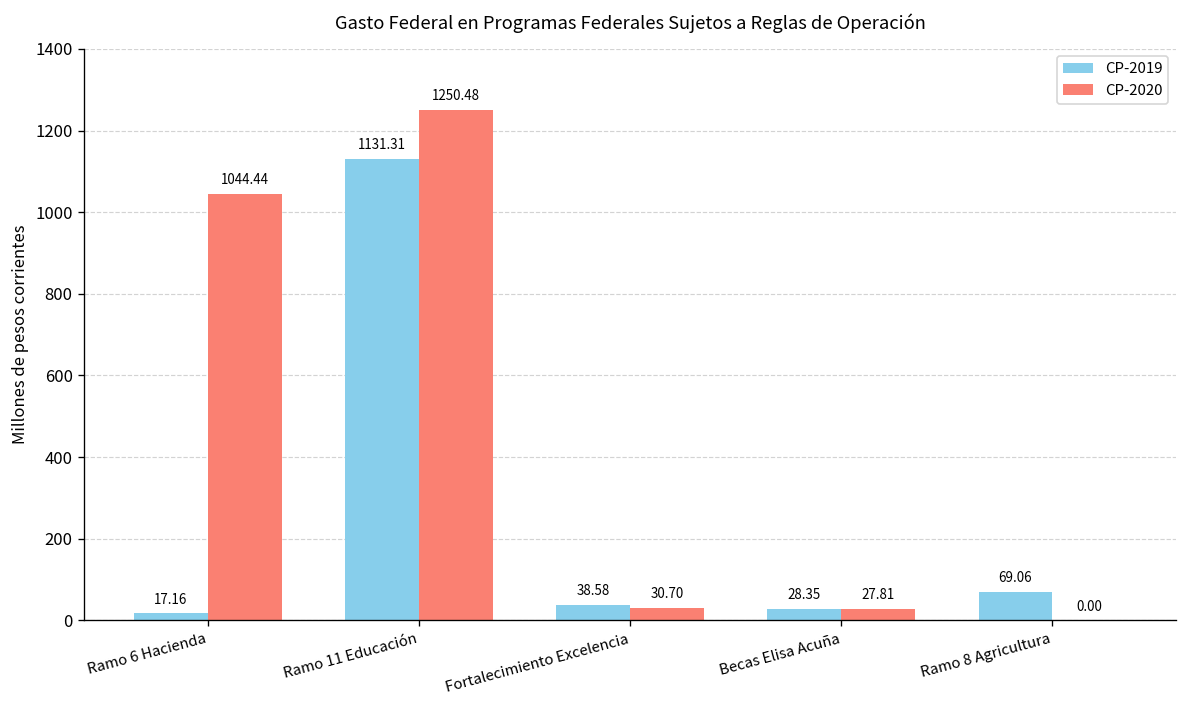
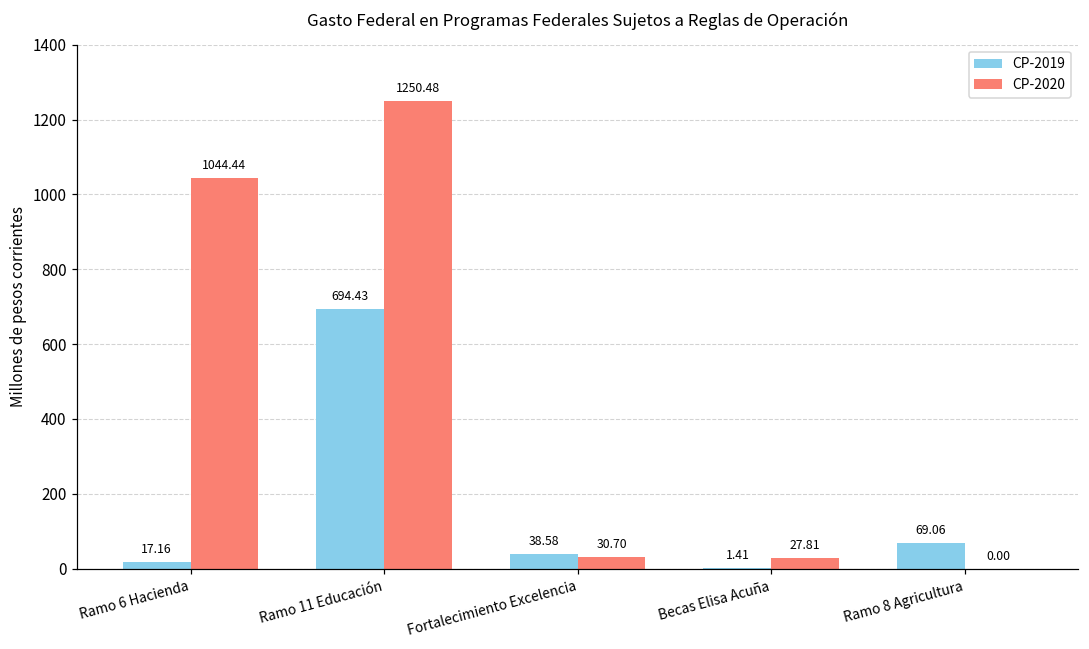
CP-2019, Ramo 11 Educación: 1131.31 -> 694.43
CP-2019, Becas Elisa Acuña: 28.35 -> 1.41
